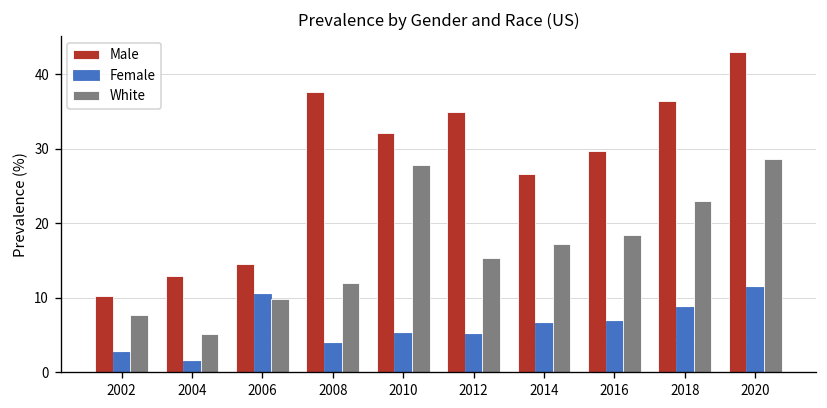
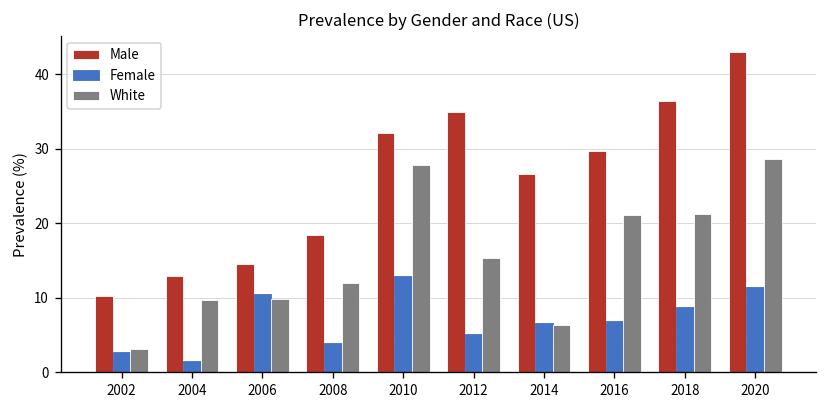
White, 2002: 8 -> 3
White, 2004: 5 -> 10
Male, 2008: 38 -> 18
Female, 2010: 5 -> 13
White, 2014: 17 -> 6
White, 2016: 19 -> 21
White, 2018: 23 -> 21
